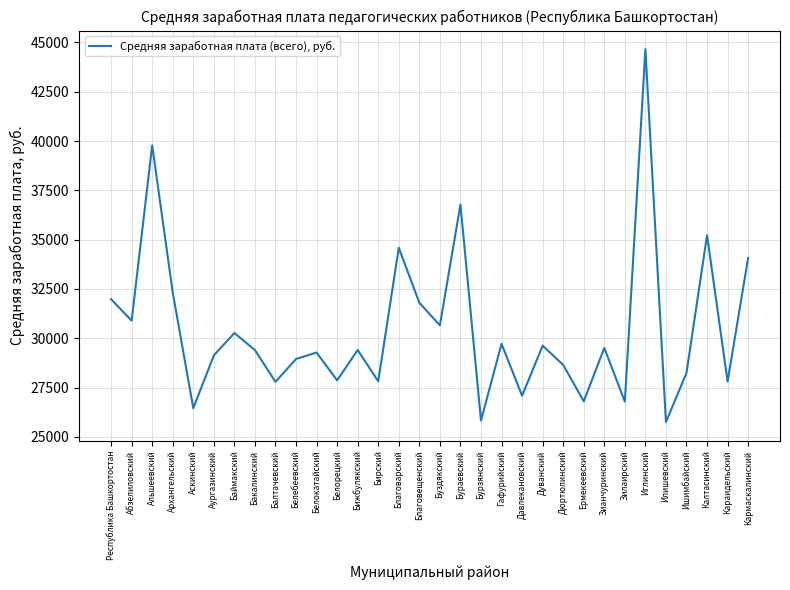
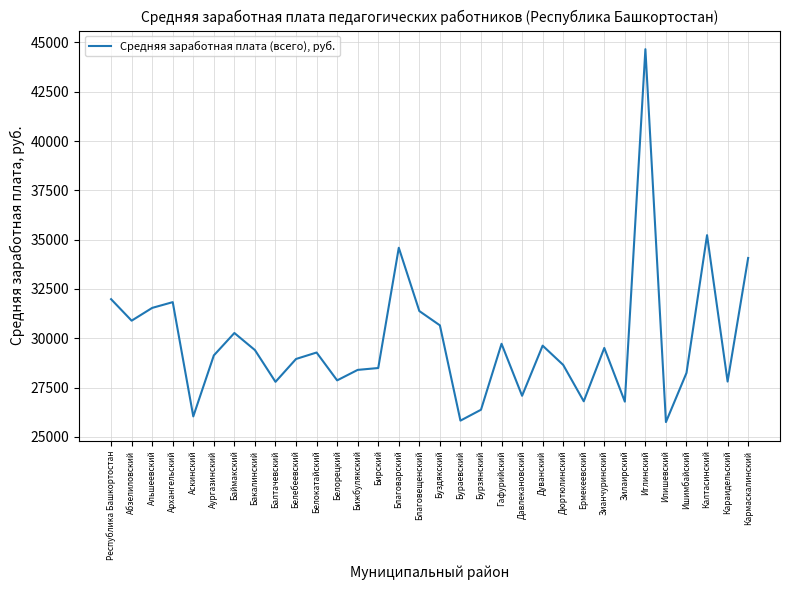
Альшеевский: 39800 -> 31500
Архангельский: 32300 -> 31800
Аскинский: 26500 -> 26000
Бижбулякский: 29400 -> 28400
Бирский: 27800 -> 28500
Благовещенский: 31800 -> 31400
Бураевский: 36800 -> 25800
Бурзянский: 25800 -> 26400
